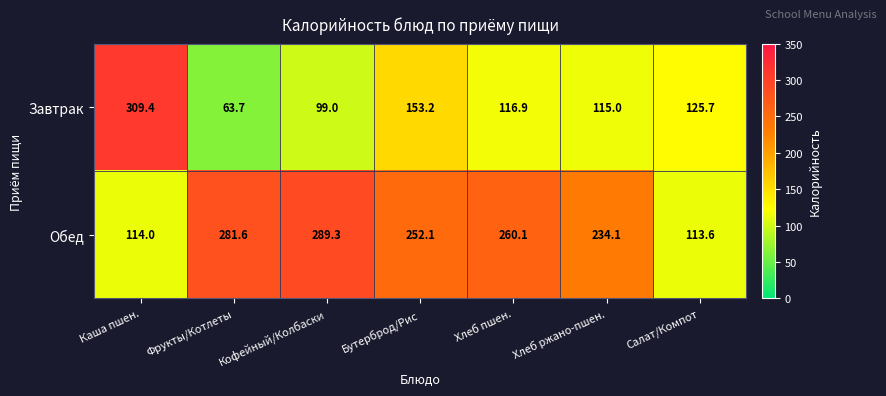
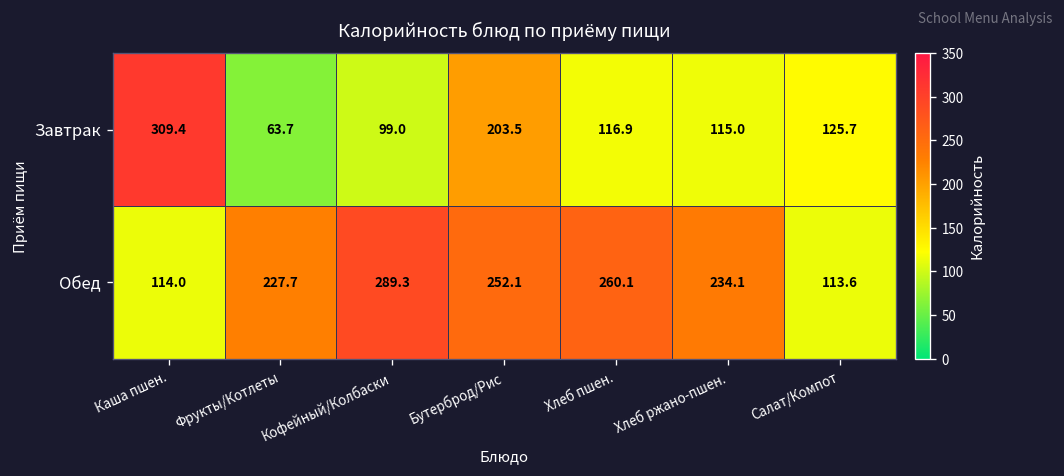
Завтрак, Бутерброд/Рис: 153.2 -> 203.5
Обед, Фрукты/Котлеты: 281.6 -> 227.7
